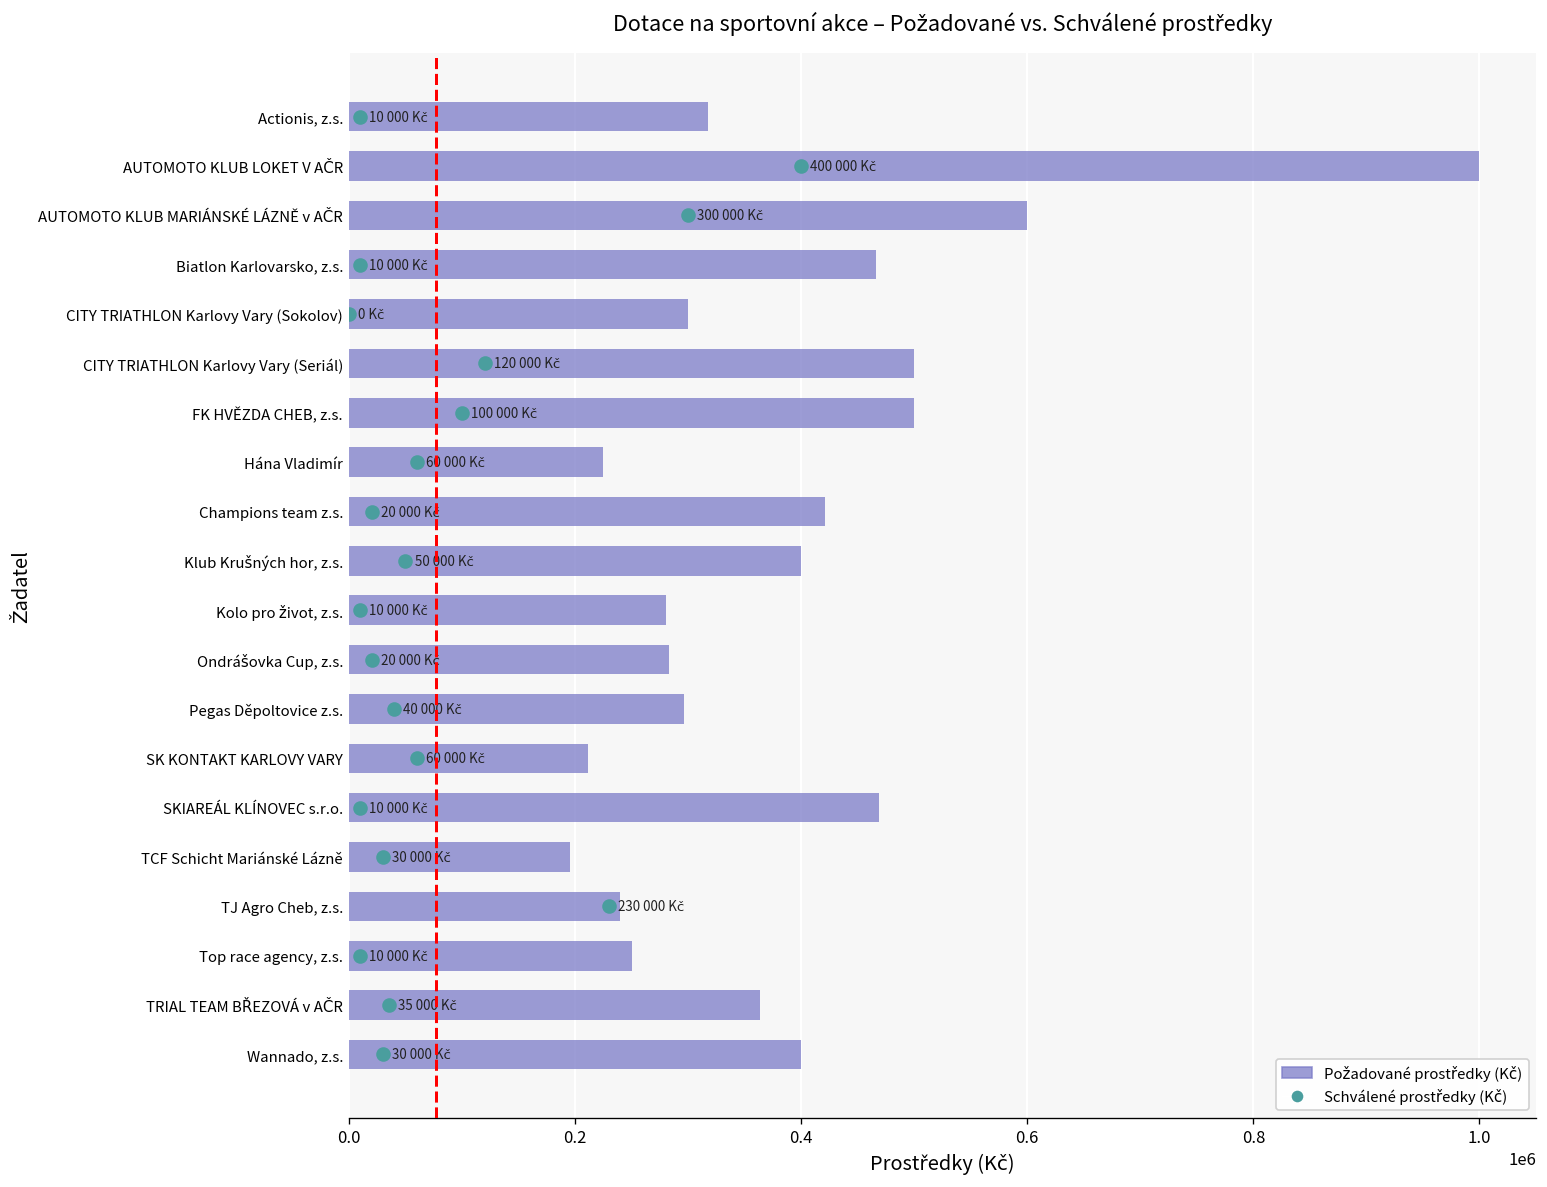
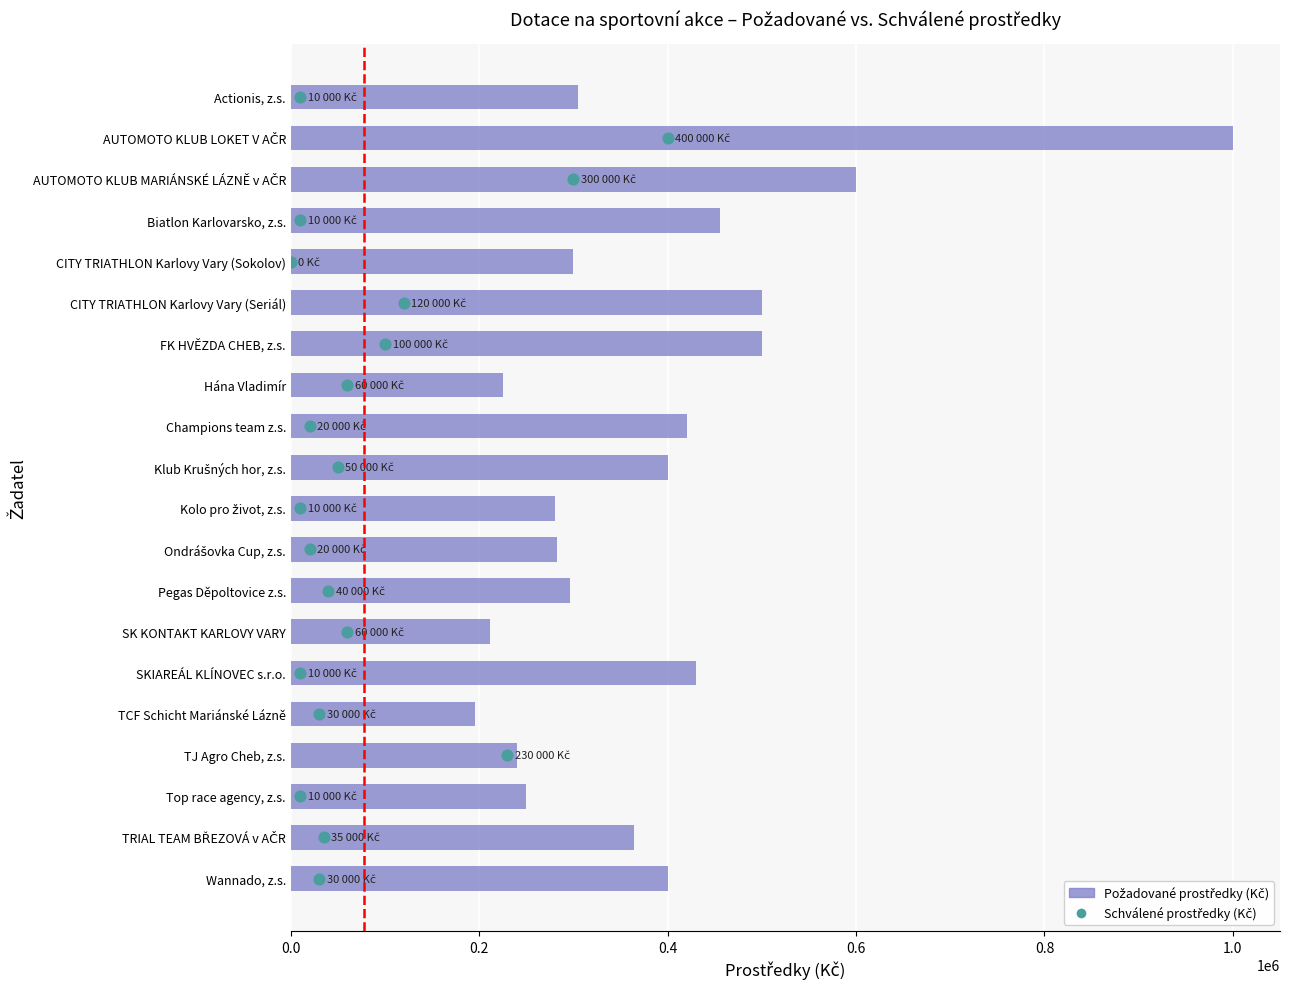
Požadované prostředky (Kč), Actionis, z.s.: 320000 -> 300000
Požadované prostředky (Kč), Biatlon Karlovarsko, z.s.: 470000 -> 460000
Požadované prostředky (Kč), SKIAREÁL KLÍNOVEC s.r.o.: 470000 -> 430000
